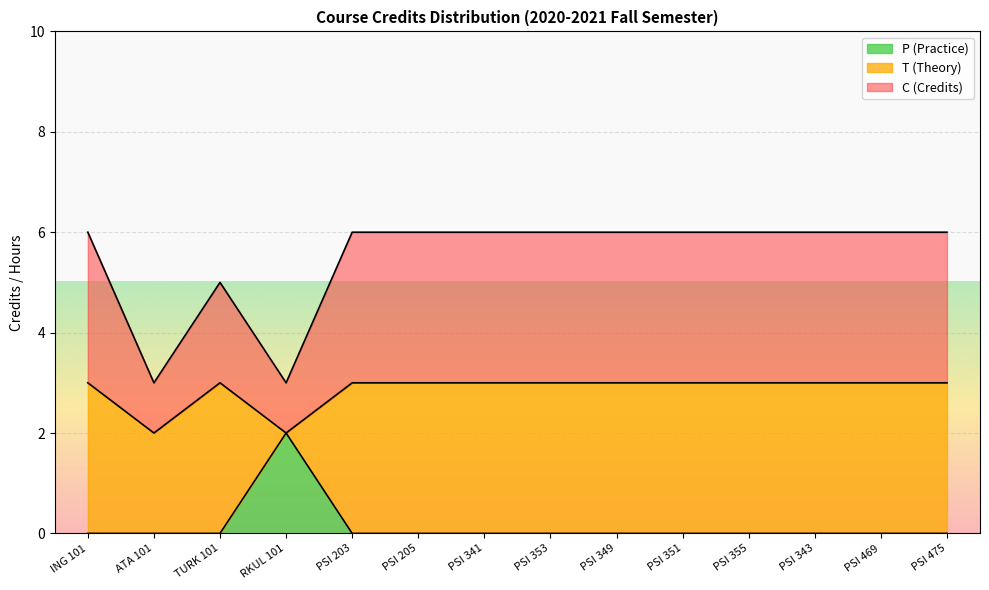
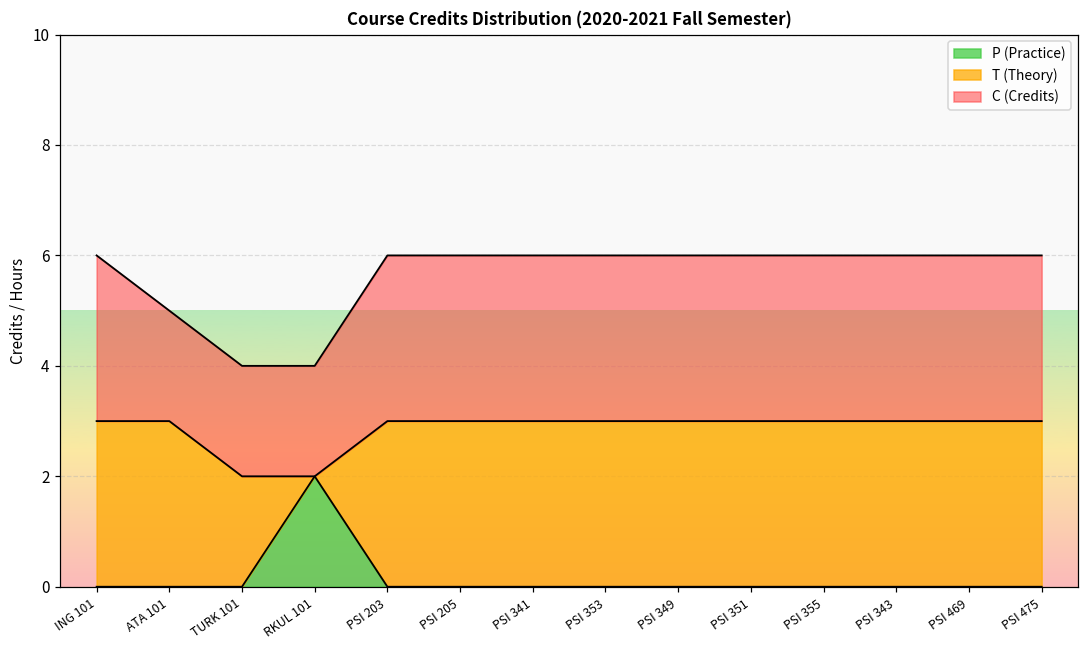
T (Theory), ATA 101: 2 -> 3
C (Credits), ATA 101: 1 -> 2
T (Theory), TURK 101: 3 -> 2
C (Credits), RKUL 101: 1 -> 2
